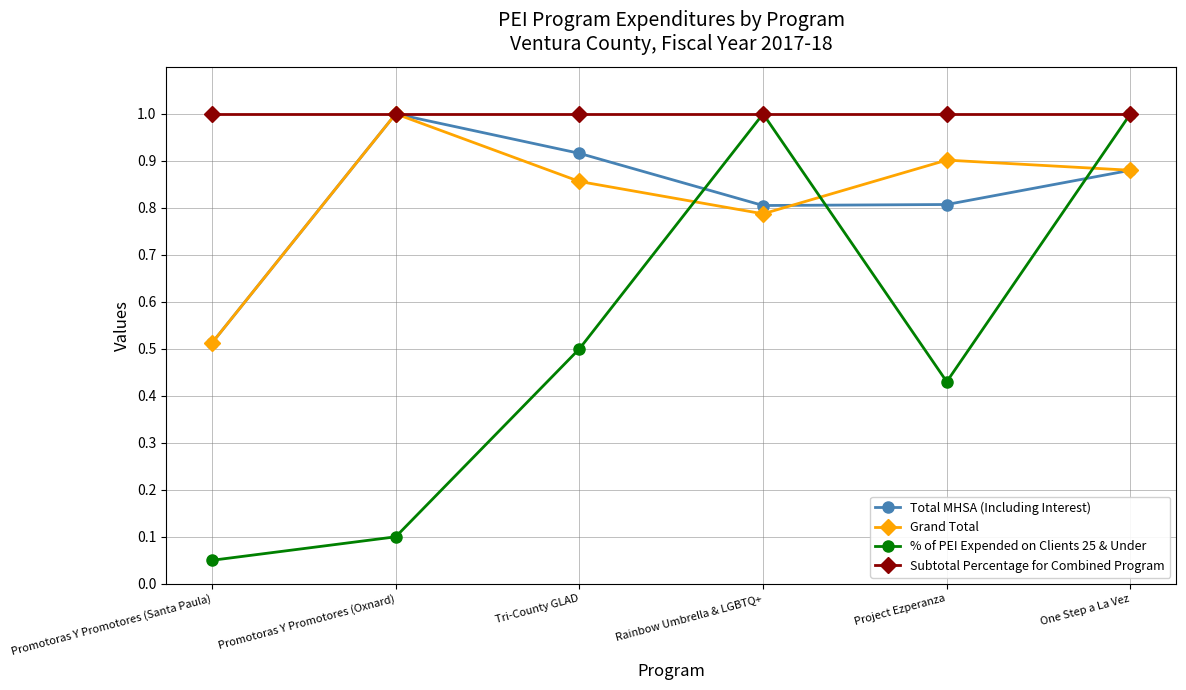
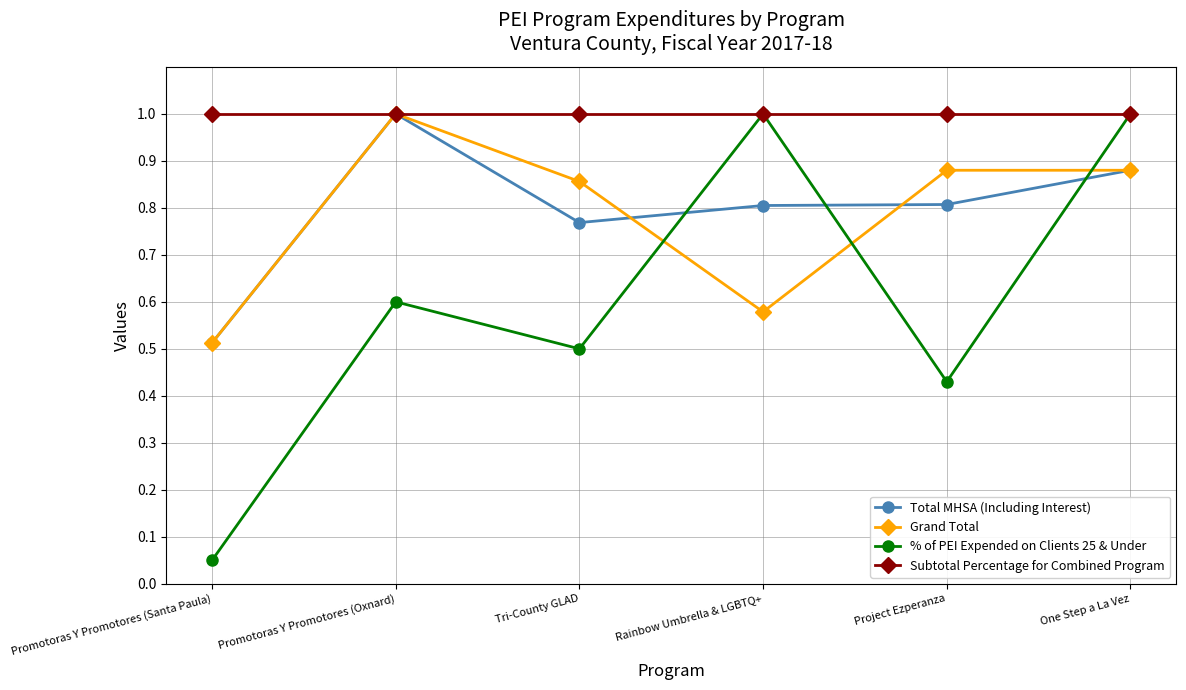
% of PEI Expended on Clients 25 & Under, Promotoras Y Promotores (Oxnard): 0.1 -> 0.6
Total MHSA (Including Interest), Tri-County GLAD: 0.92 -> 0.77
Grand Total, Rainbow Umbrella & LGBTQ+: 0.79 -> 0.58
Grand Total, Project Ezperanza: 0.90 -> 0.88
